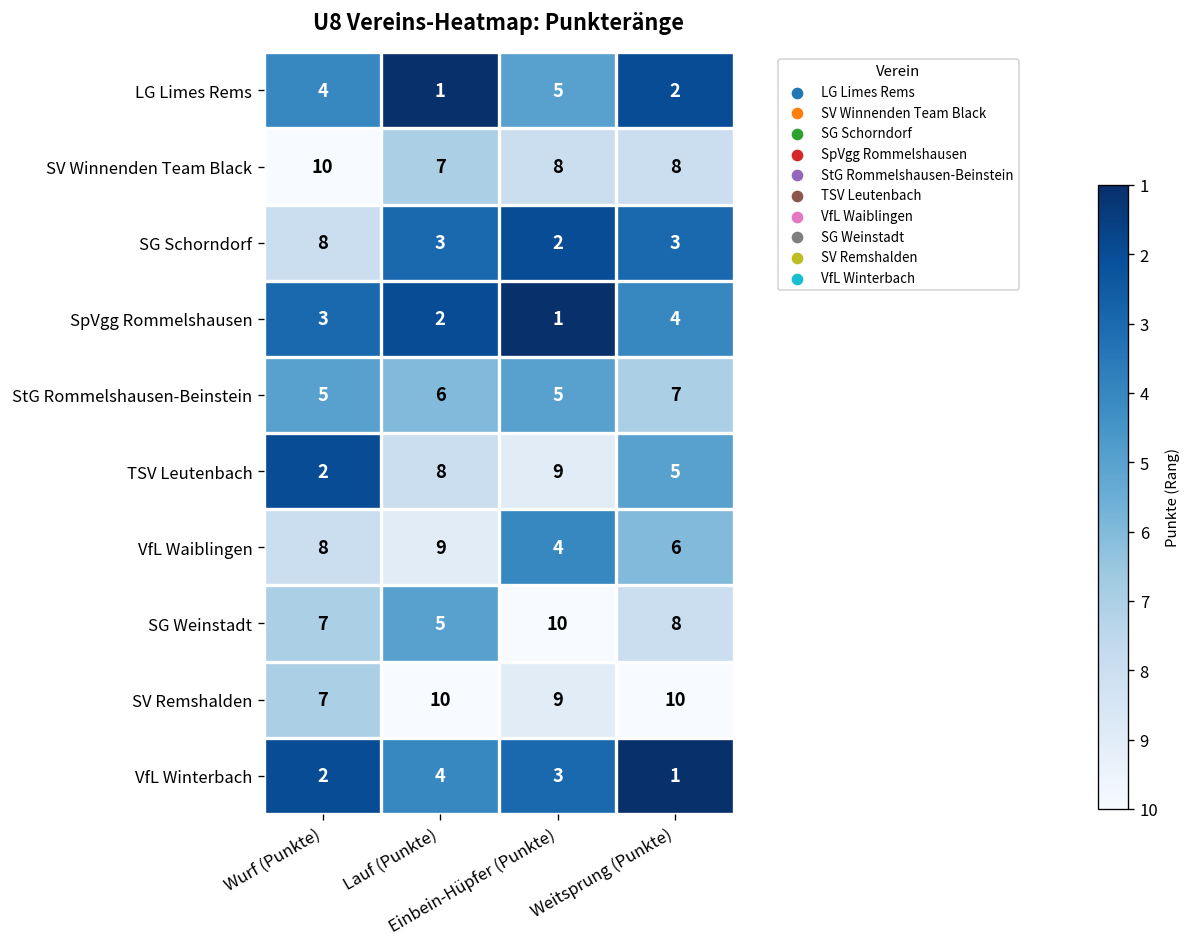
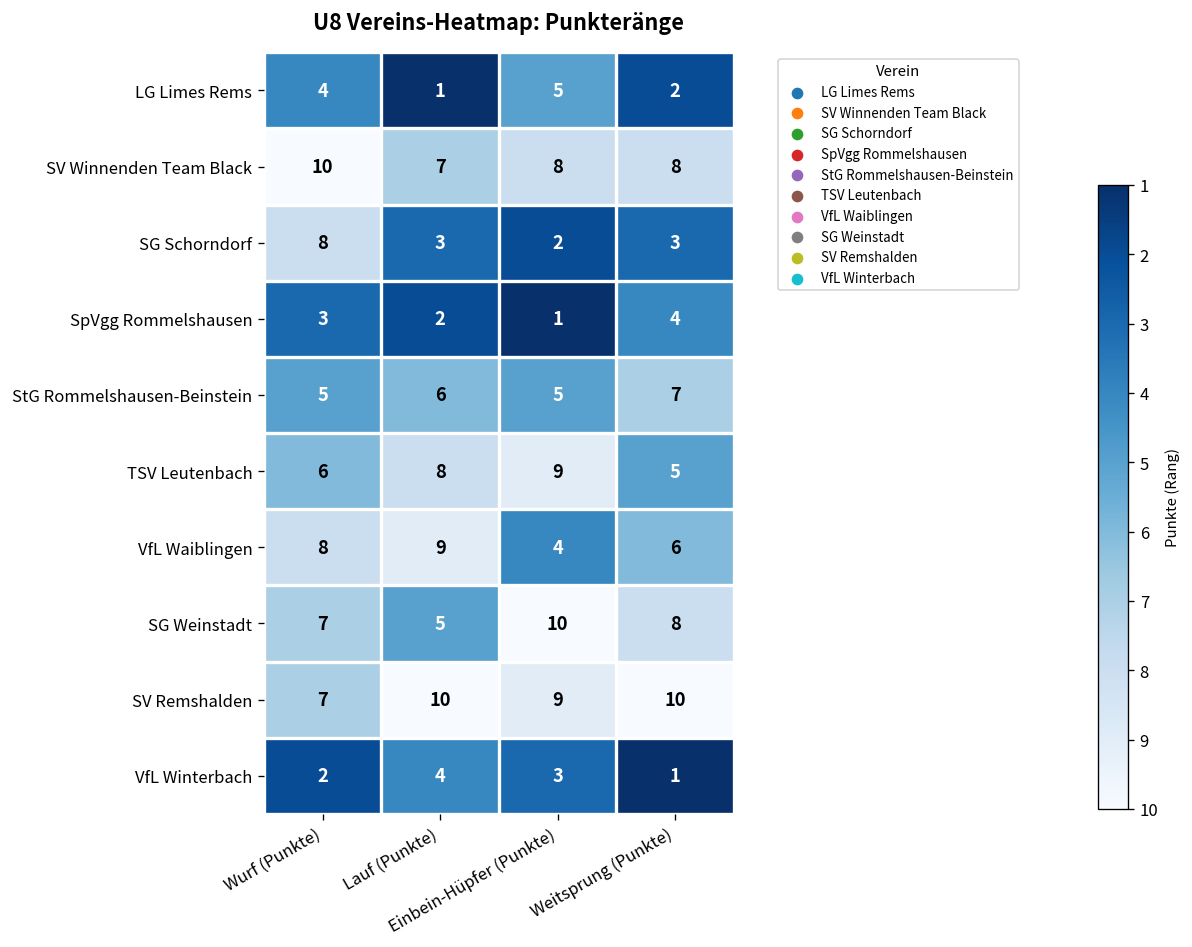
TSV Leutenbach, Wurf (Punkte): 2 -> 6
